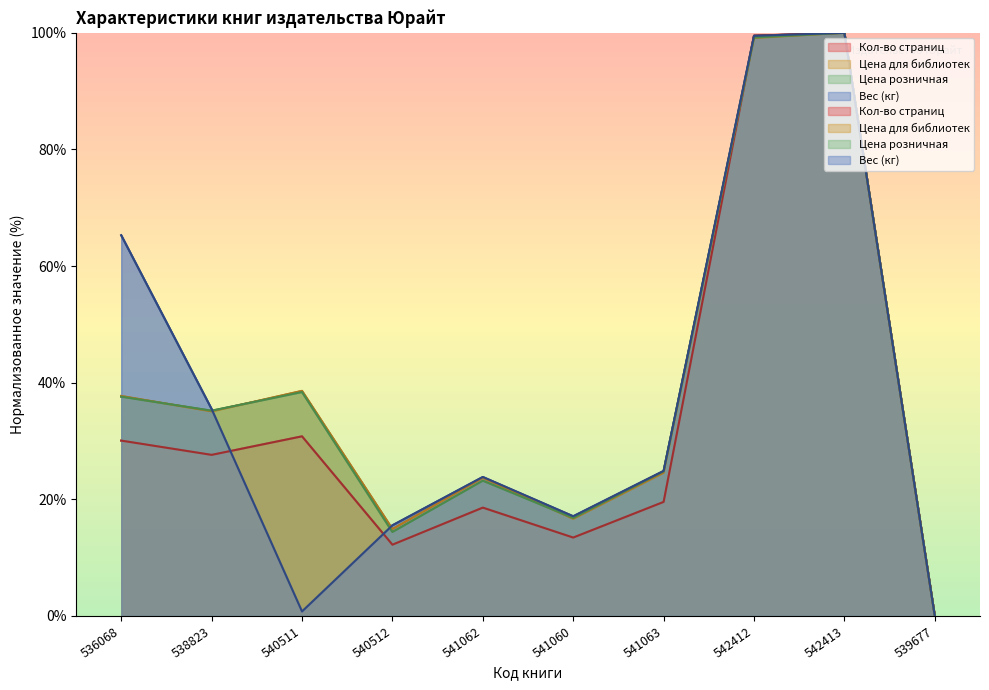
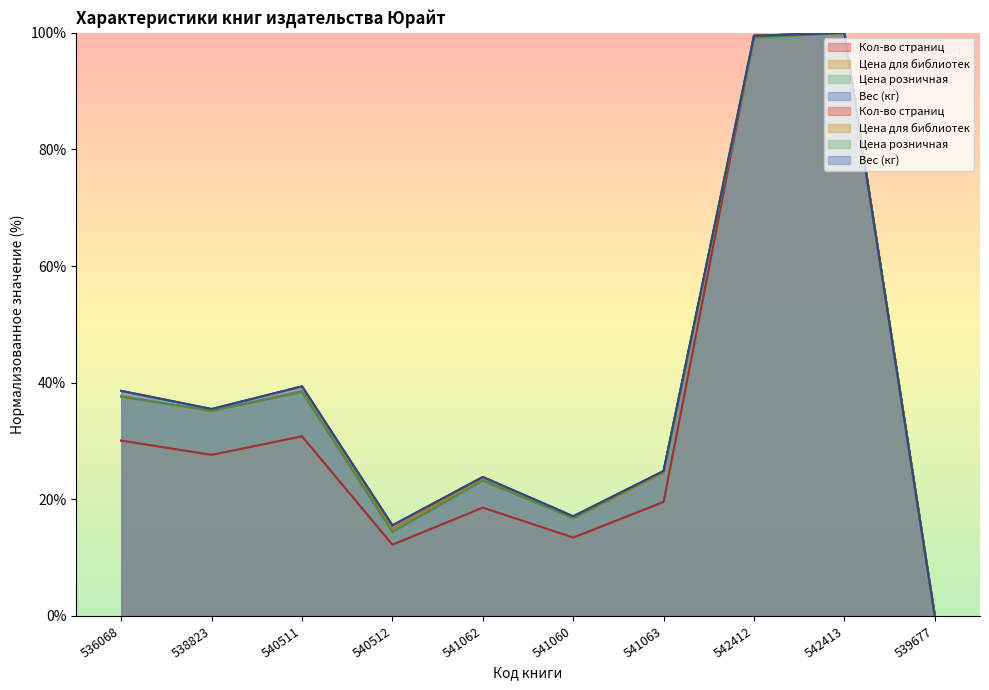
Вес (кг), 536068: 65% -> 39%
Вес (кг), 540511: 1% -> 39%
